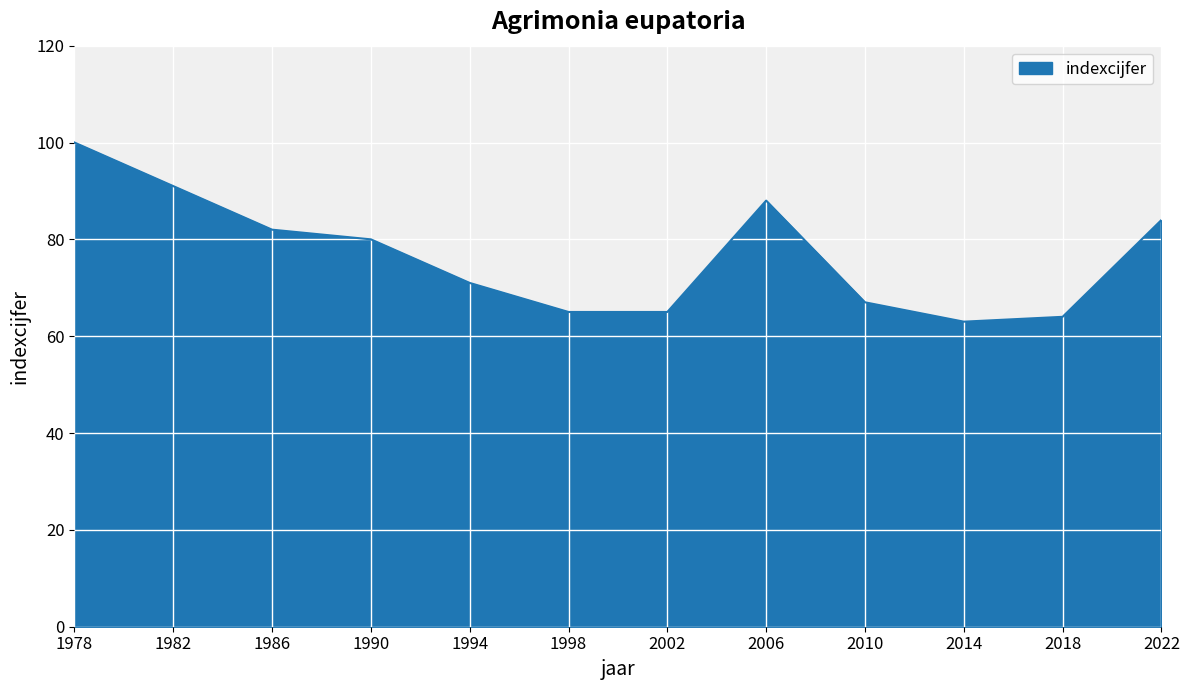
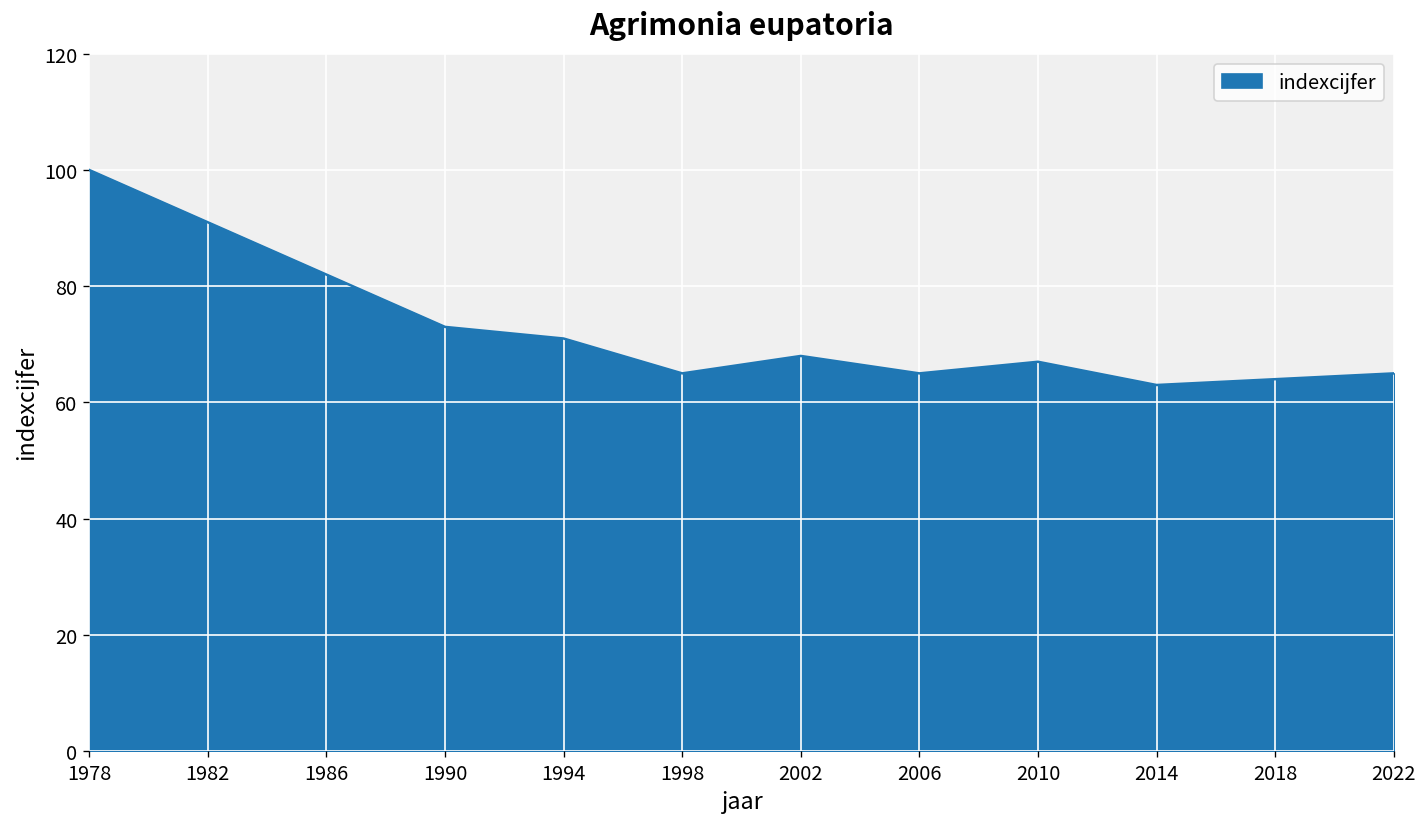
1990: 80 -> 73
2002: 65 -> 68
2006: 88 -> 65
2022: 84 -> 65
